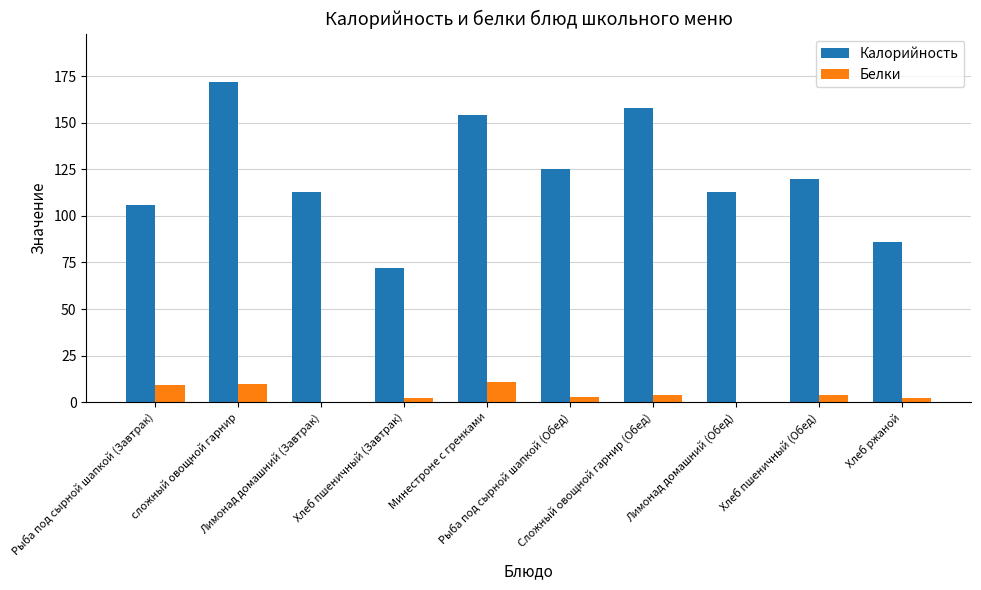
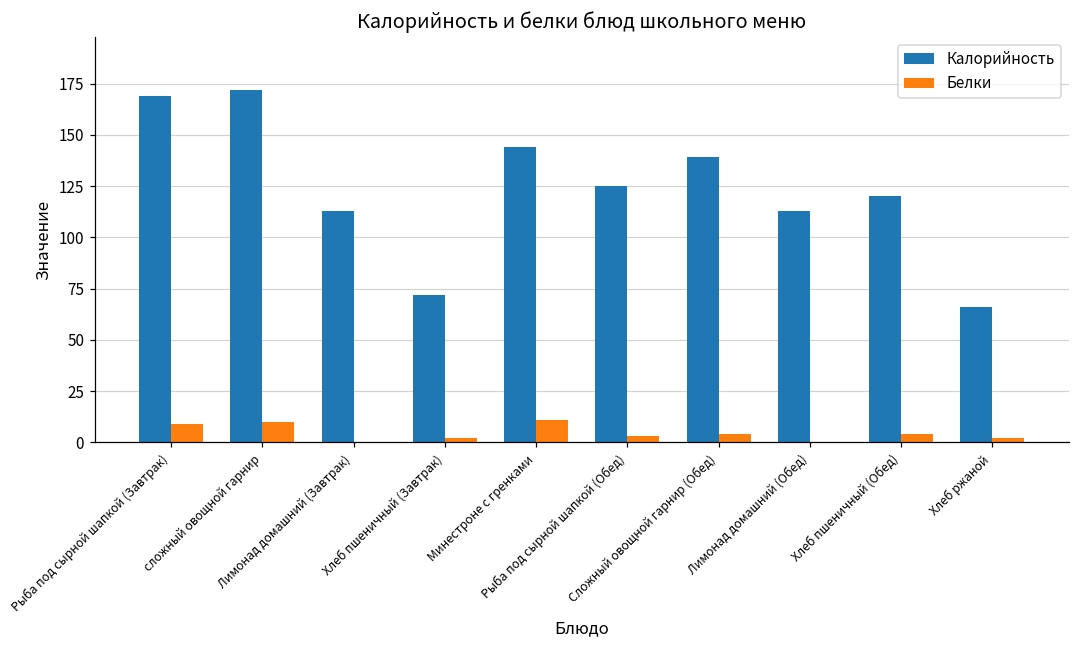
Калорийность, Рыба под сырной шапкой (Завтрак): 106 -> 169
Калорийность, Минестроне с гренками: 154 -> 144
Калорийность, Сложный овощной гарнир (Обед): 158 -> 139
Калорийность, Хлеб ржаной: 86 -> 66
